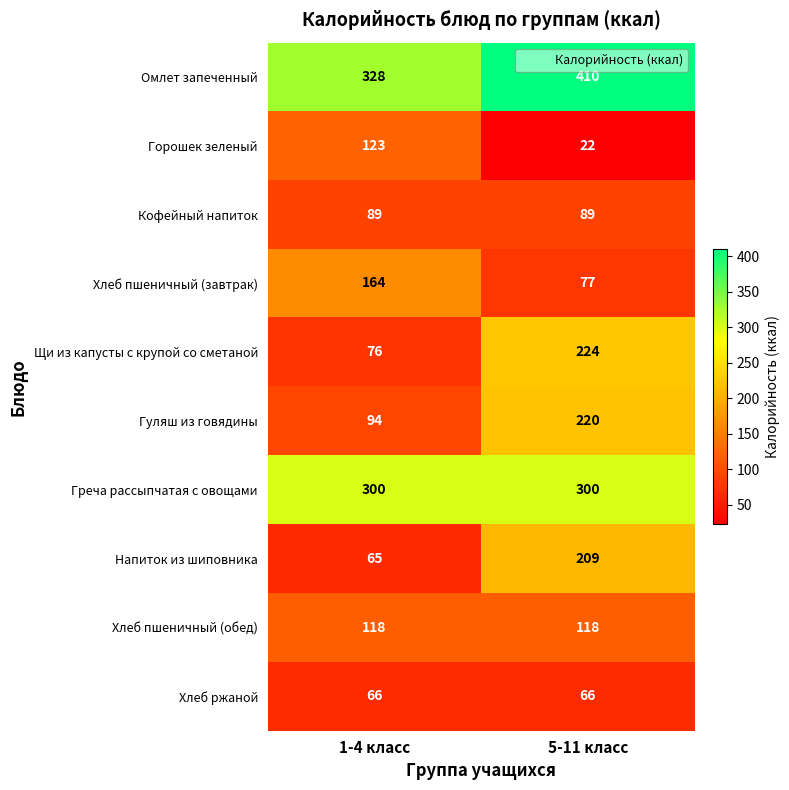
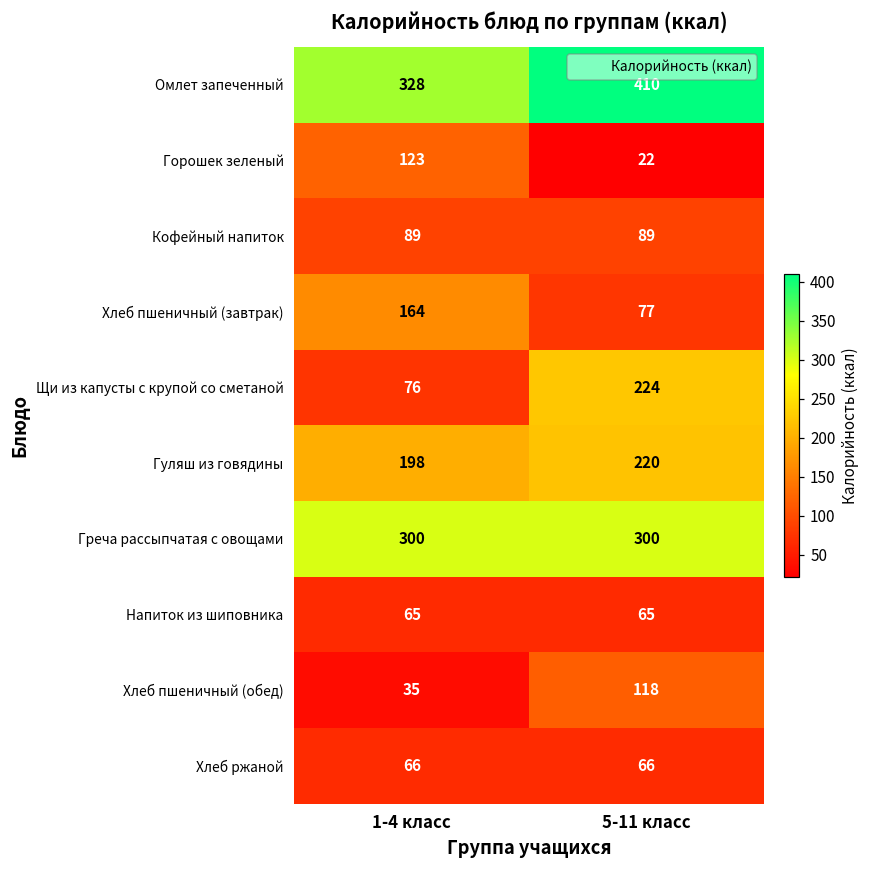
Гуляш из говядины, 1-4 класс: 94 -> 198
Напиток из шиповника, 5-11 класс: 209 -> 65
Хлеб пшеничный (обед), 1-4 класс: 118 -> 35
